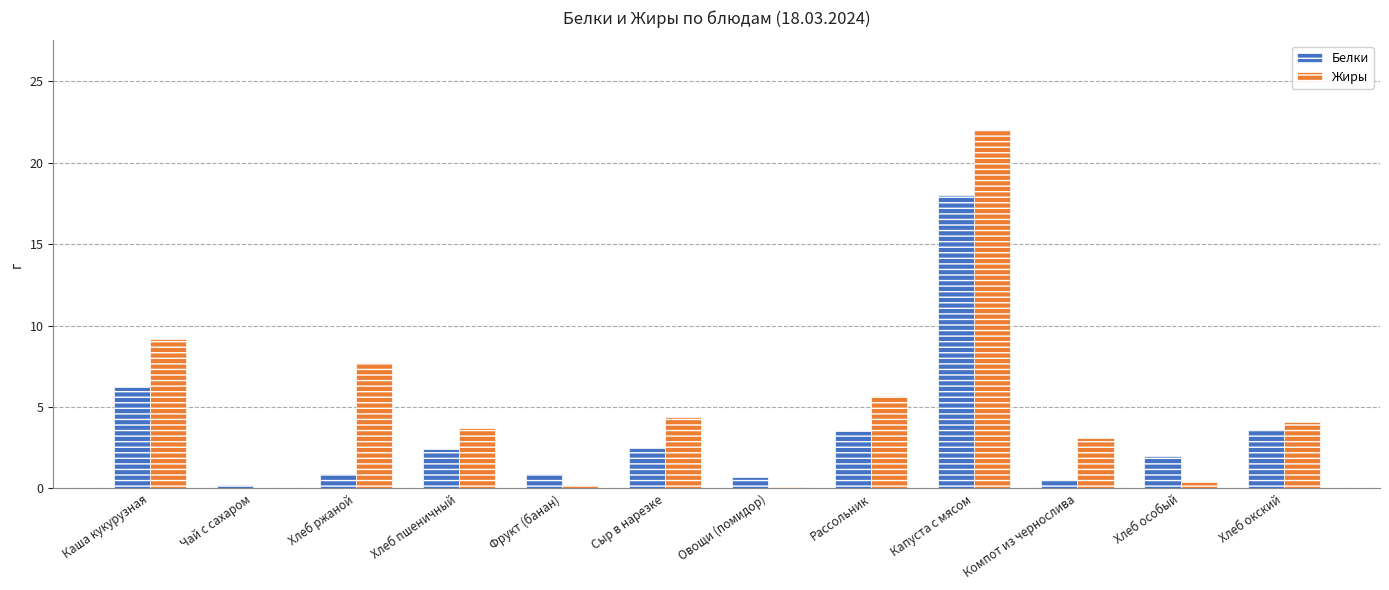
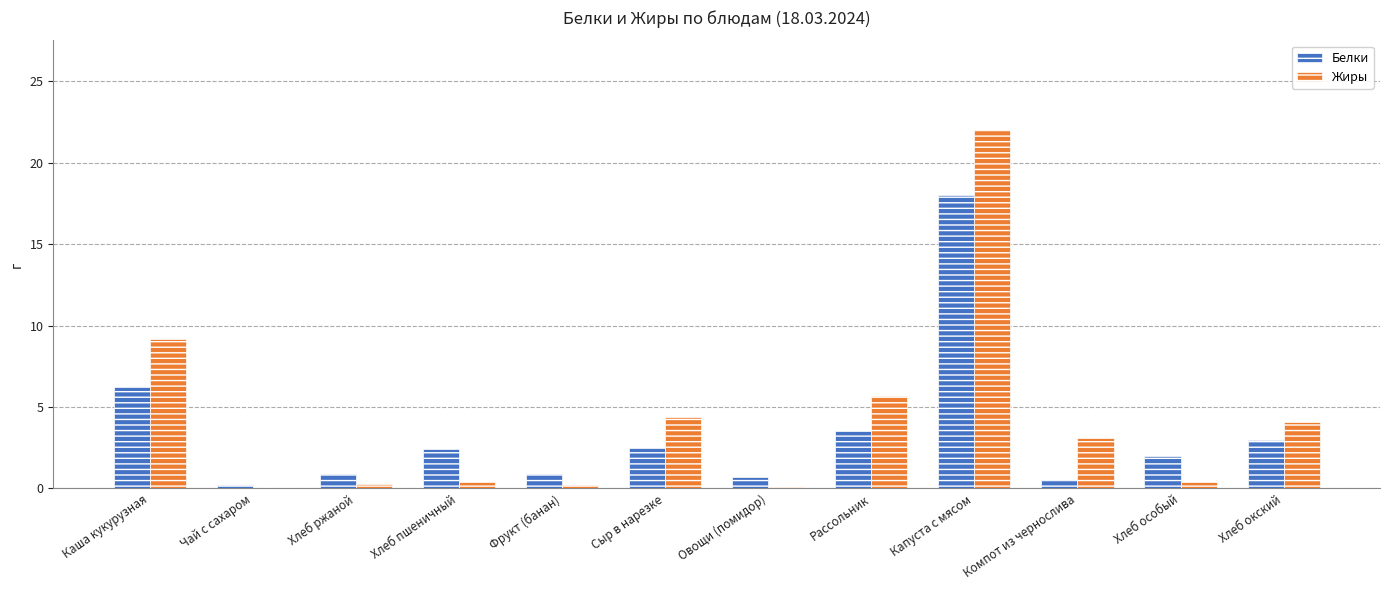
Жиры, Хлеб ржаной: 7.7 -> 0.3
Жиры, Хлеб пшеничный: 3.7 -> 0.4
Белки, Хлеб окский: 3.6 -> 3.0
